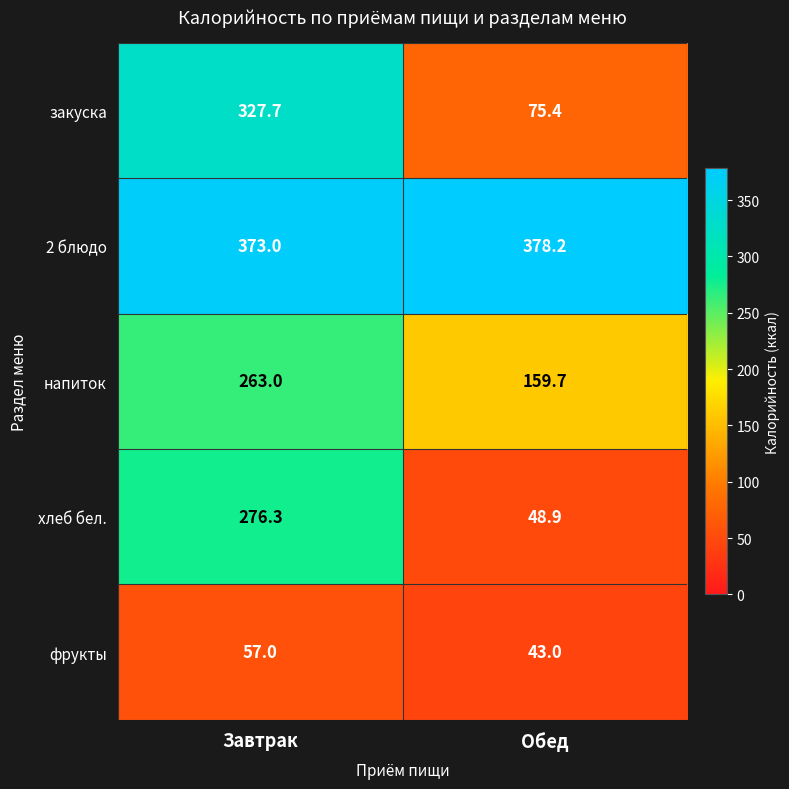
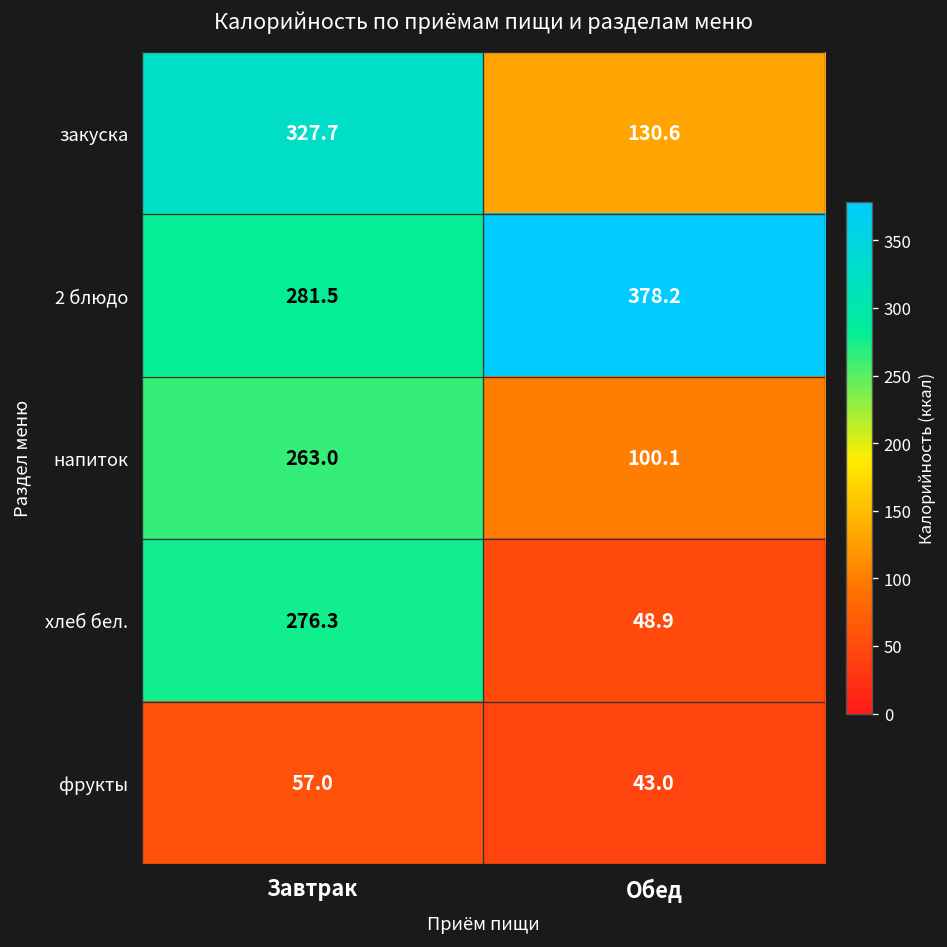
закуска, Обед: 75.4 -> 130.6
2 блюдо, Завтрак: 373.0 -> 281.5
напиток, Обед: 159.7 -> 100.1
